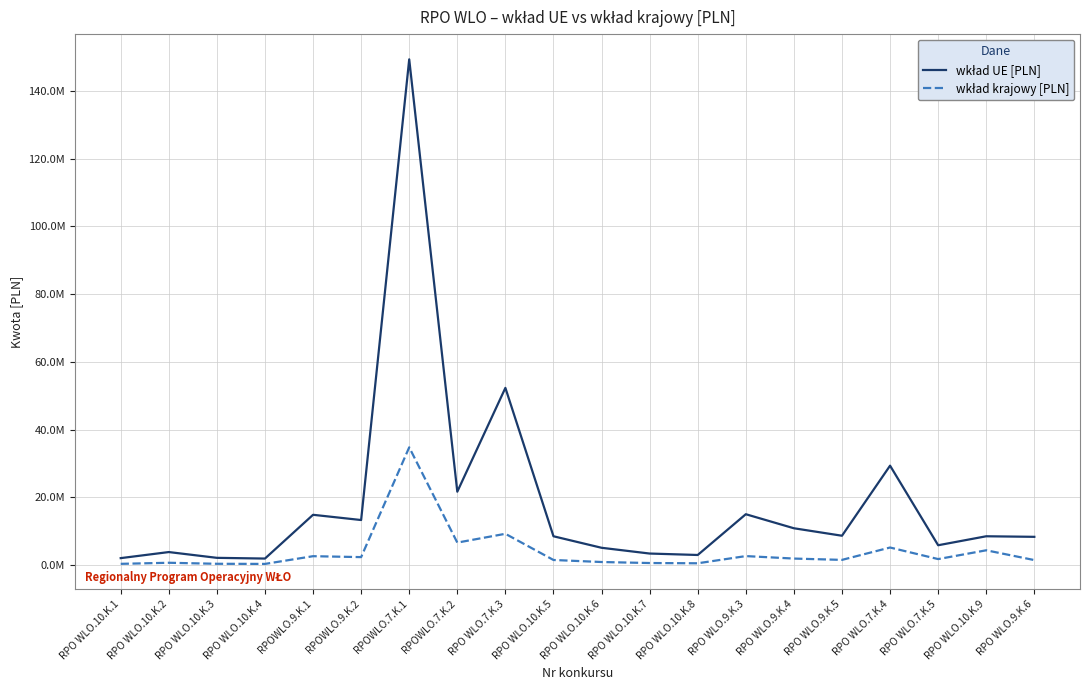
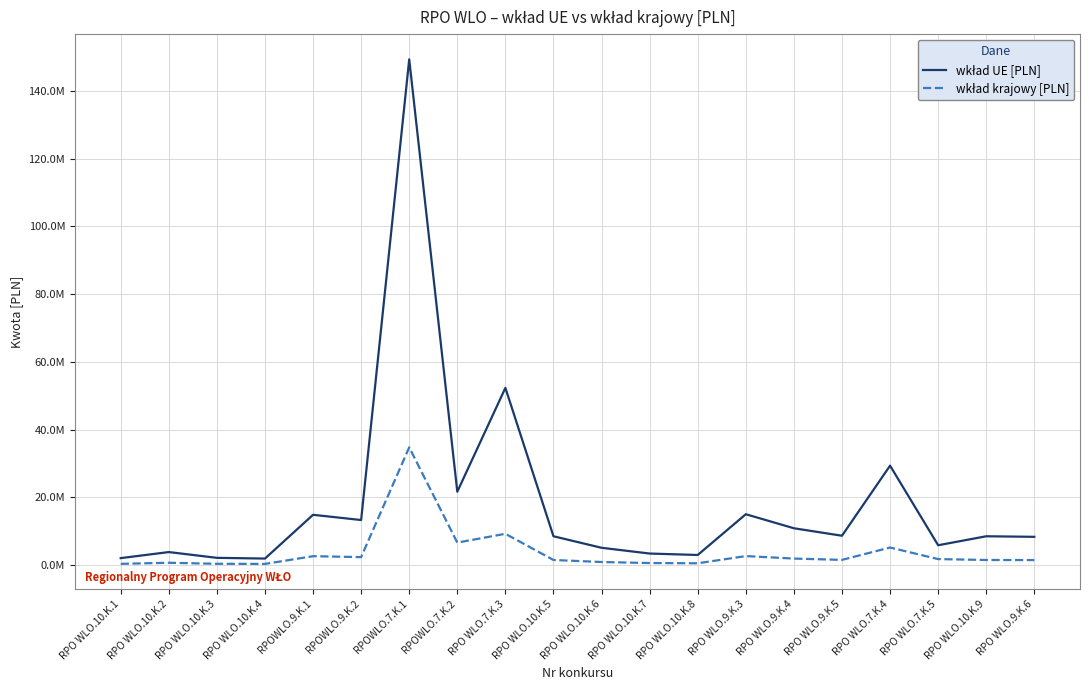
wkład krajowy [PLN], RPO WLO.10.K.9: 4000000 -> 2000000
